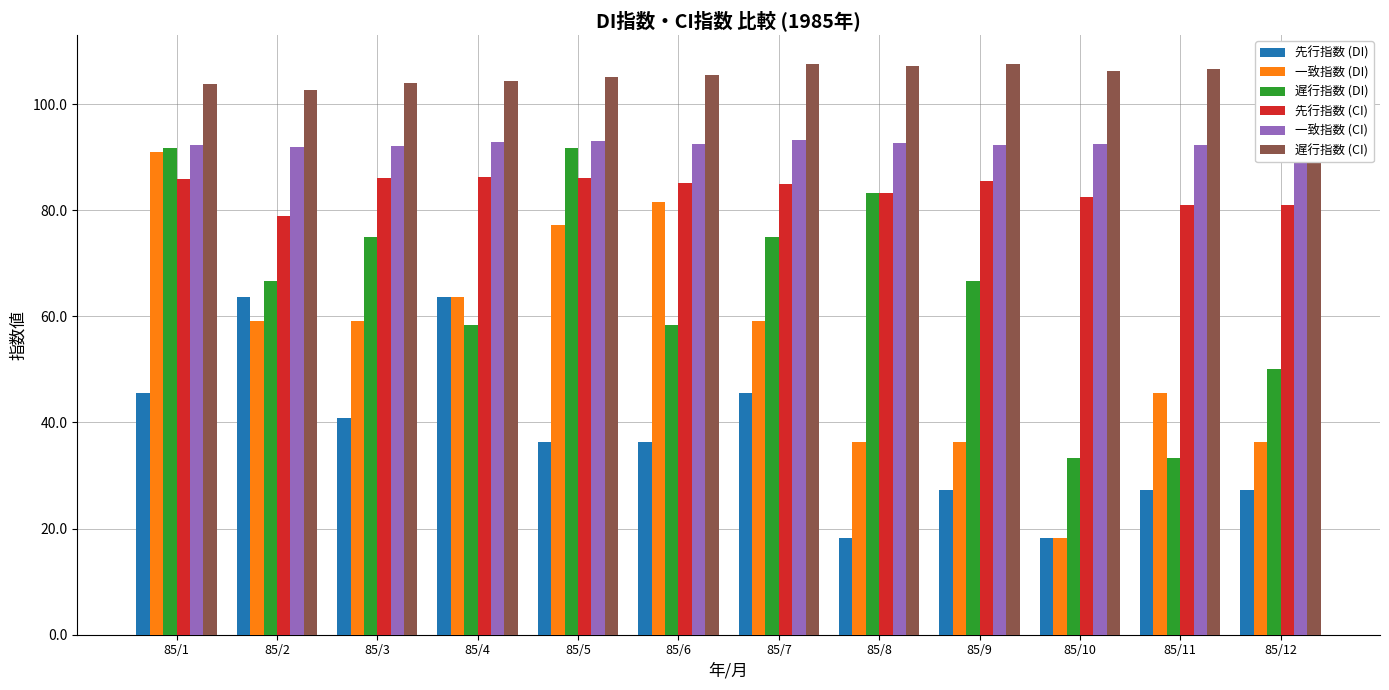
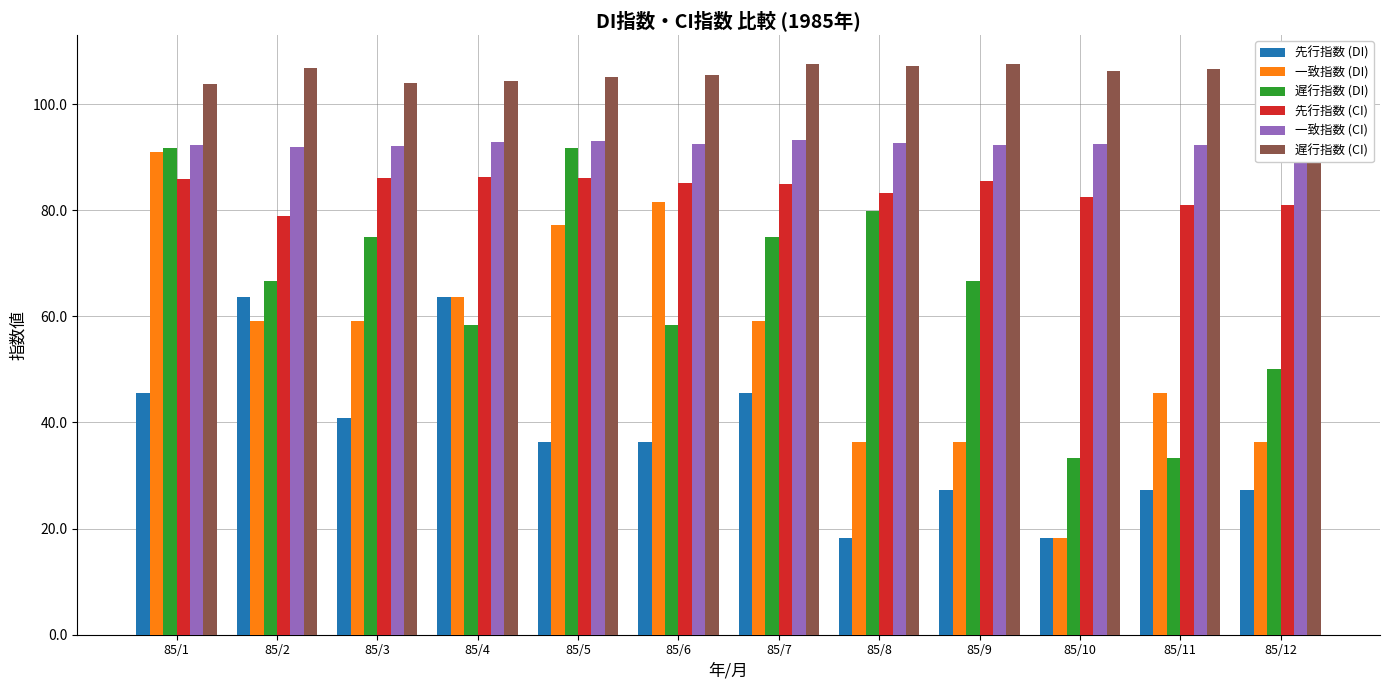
遅行指数 (CI), 85/2: 103 -> 107
遅行指数 (DI), 85/8: 83 -> 80
